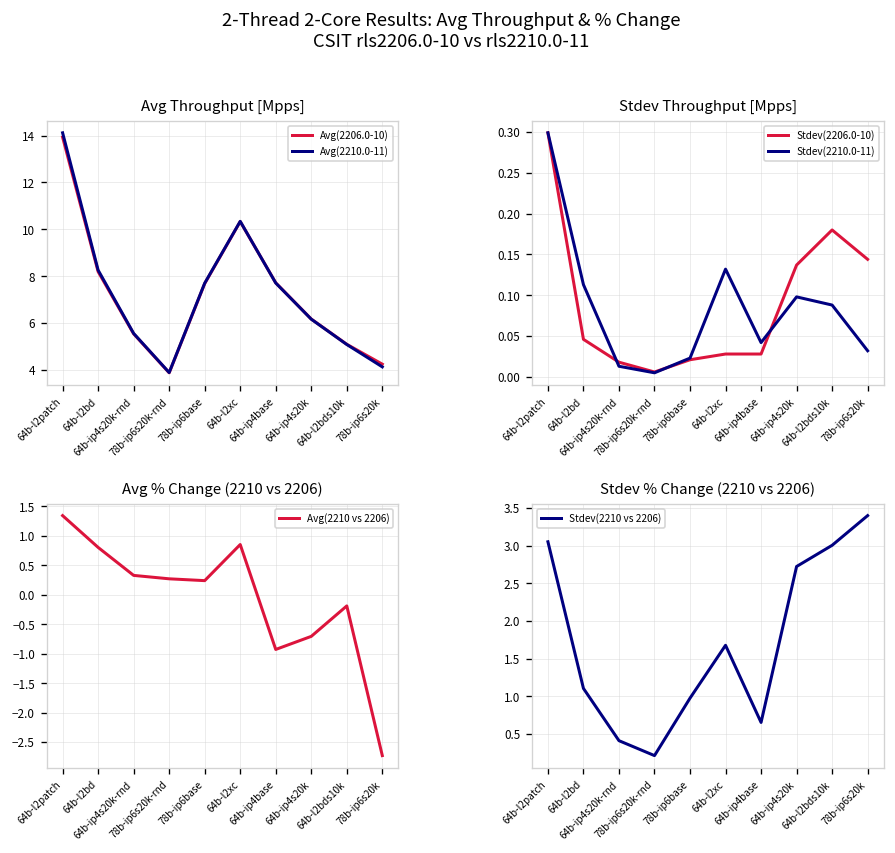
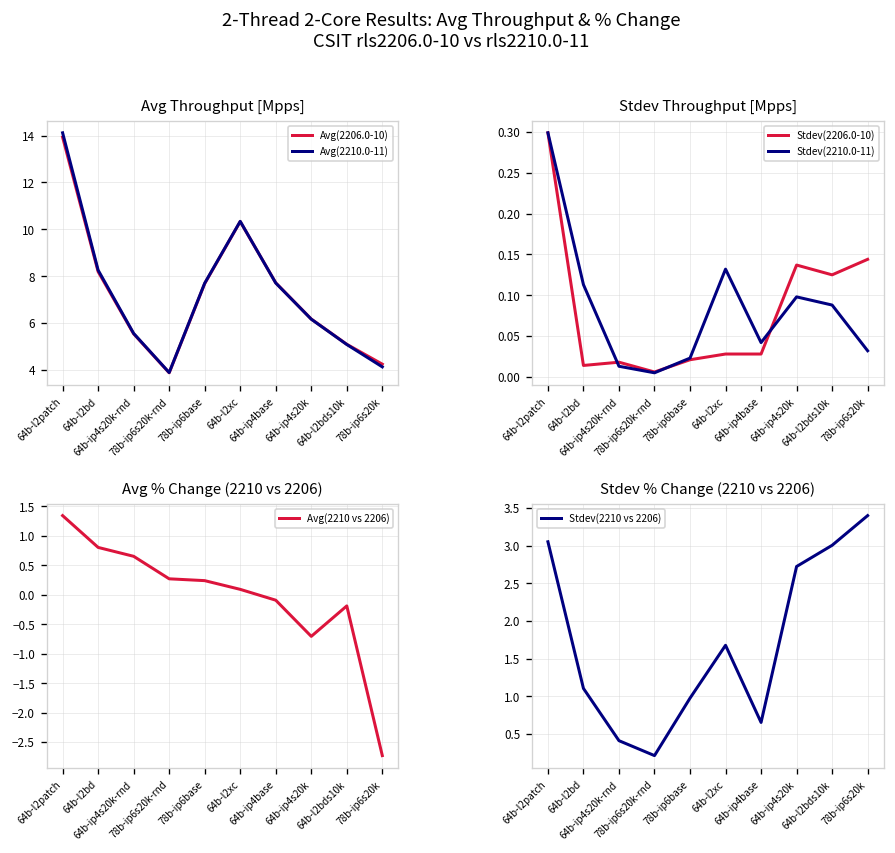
Stdev Throughput [Mpps], Stdev(2206.0-10), 64b-l2bd: 0.05 -> 0.01
Stdev Throughput [Mpps], Stdev(2206.0-10), 64b-l2bds10k: 0.18 -> 0.13
Avg % Change (2210 vs 2206), 64b-ip4s20k-rnd: 0.3 -> 0.7
Avg % Change (2210 vs 2206), 64b-l2xc: 0.9 -> 0.1
Avg % Change (2210 vs 2206), 64b-ip4base: -0.9 -> -0.1
